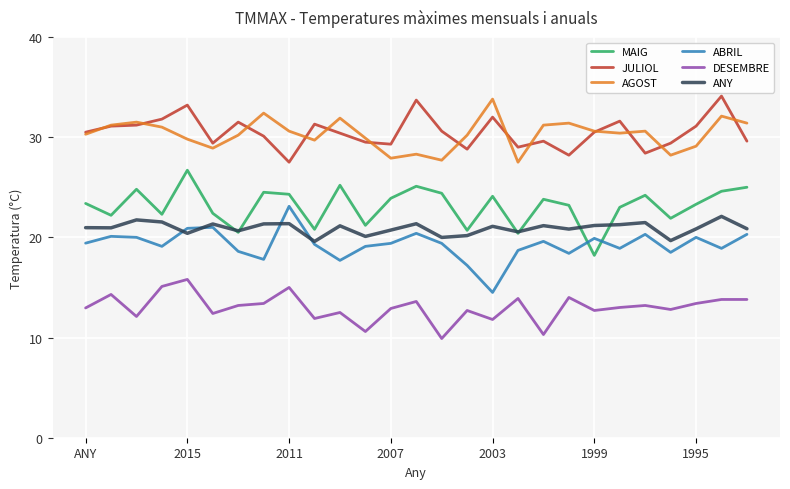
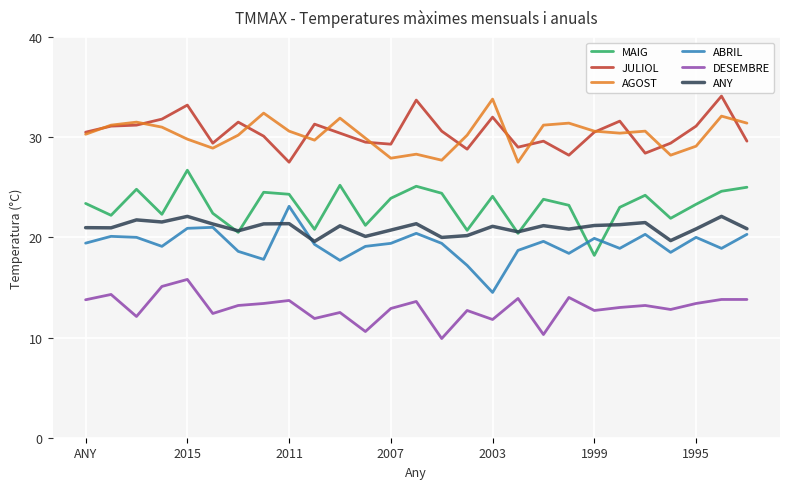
DESEMBRE, ANY: 13.0 -> 13.8
ANY, 2015: 20.4 -> 22.1
DESEMBRE, 2011: 15.0 -> 13.7
